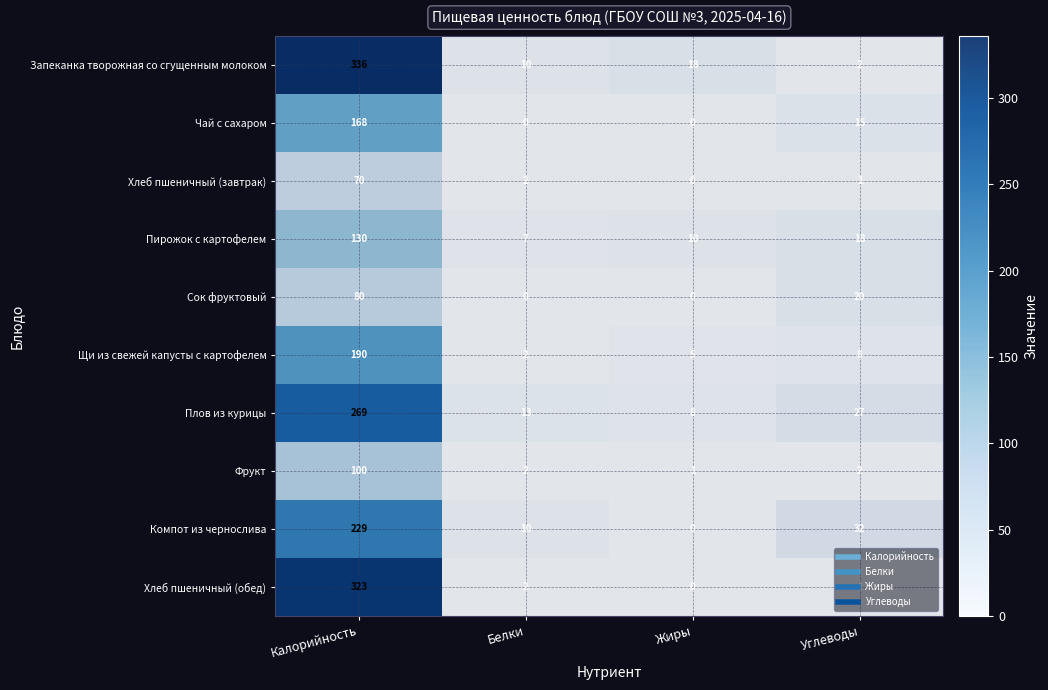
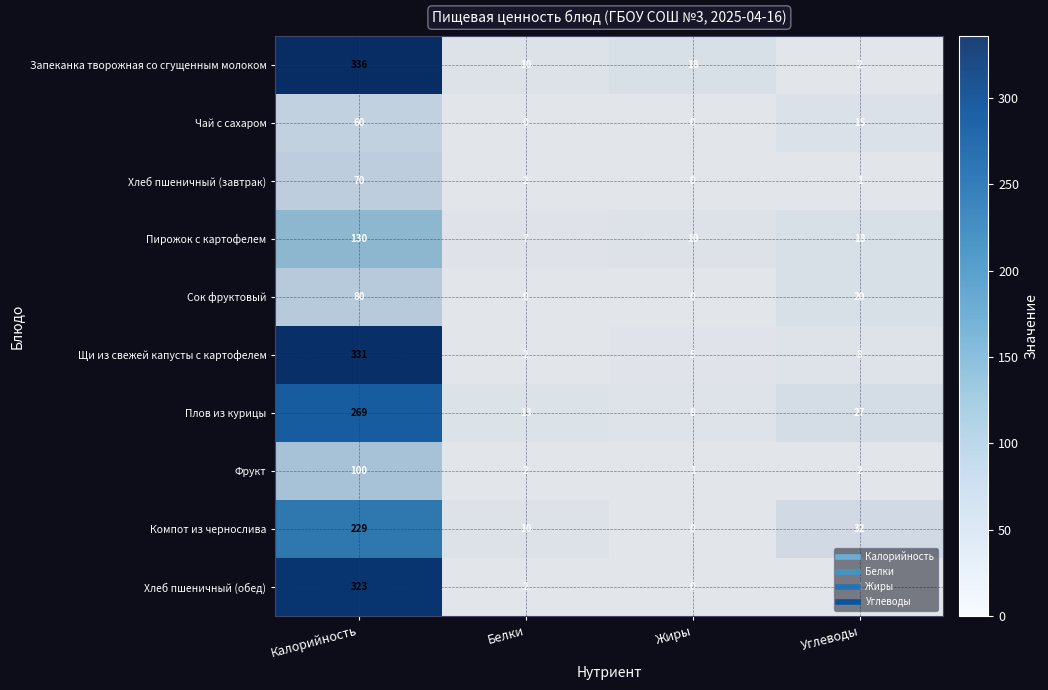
Чай с сахаром, Калорийность: 168 -> 60
Щи из свежей капусты с картофелем, Калорийность: 190 -> 331
